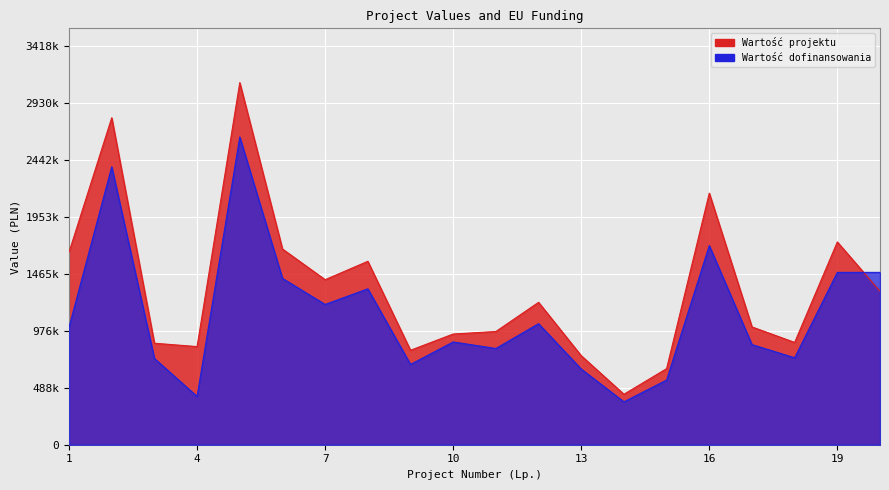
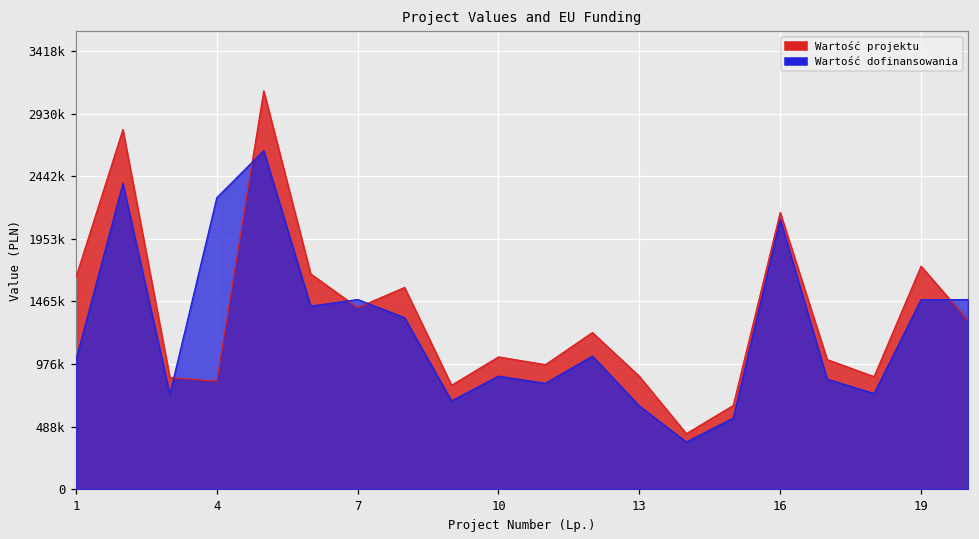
Wartość dofinansowania, 4: 410000 -> 2270000
Wartość dofinansowania, 7: 1200000 -> 1480000
Wartość projektu, 10: 950000 -> 1030000
Wartość projektu, 13: 760000 -> 880000
Wartość dofinansowania, 16: 1710000 -> 2110000
